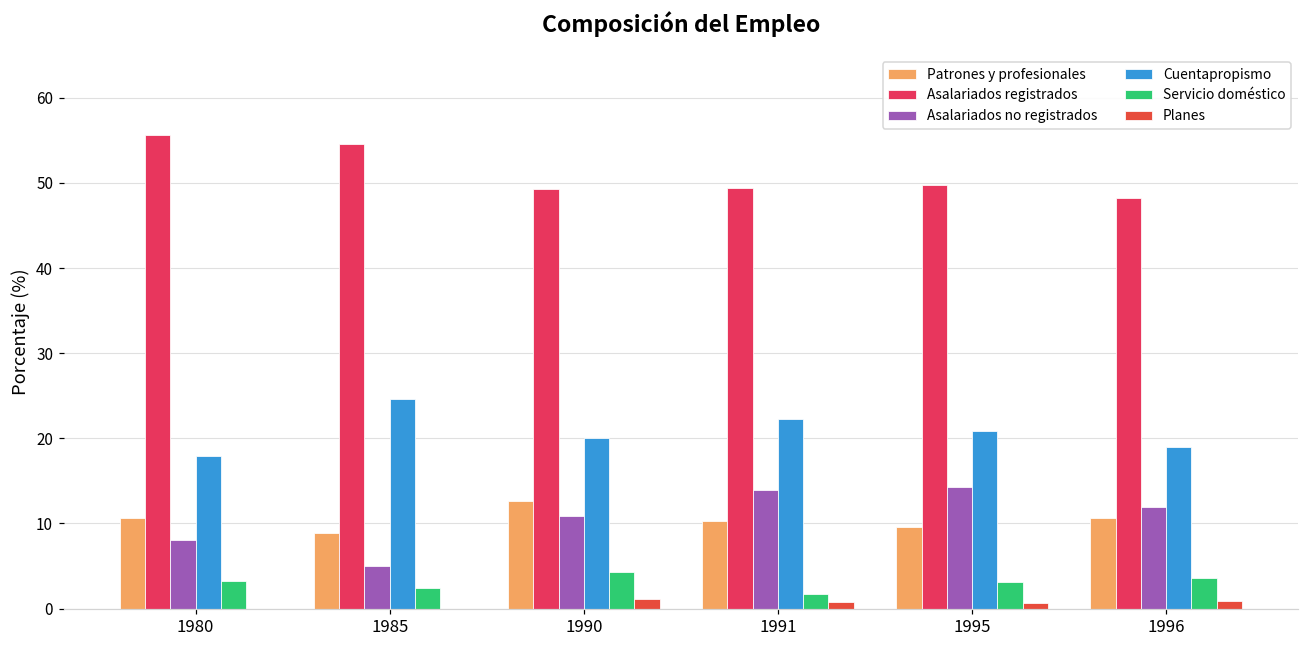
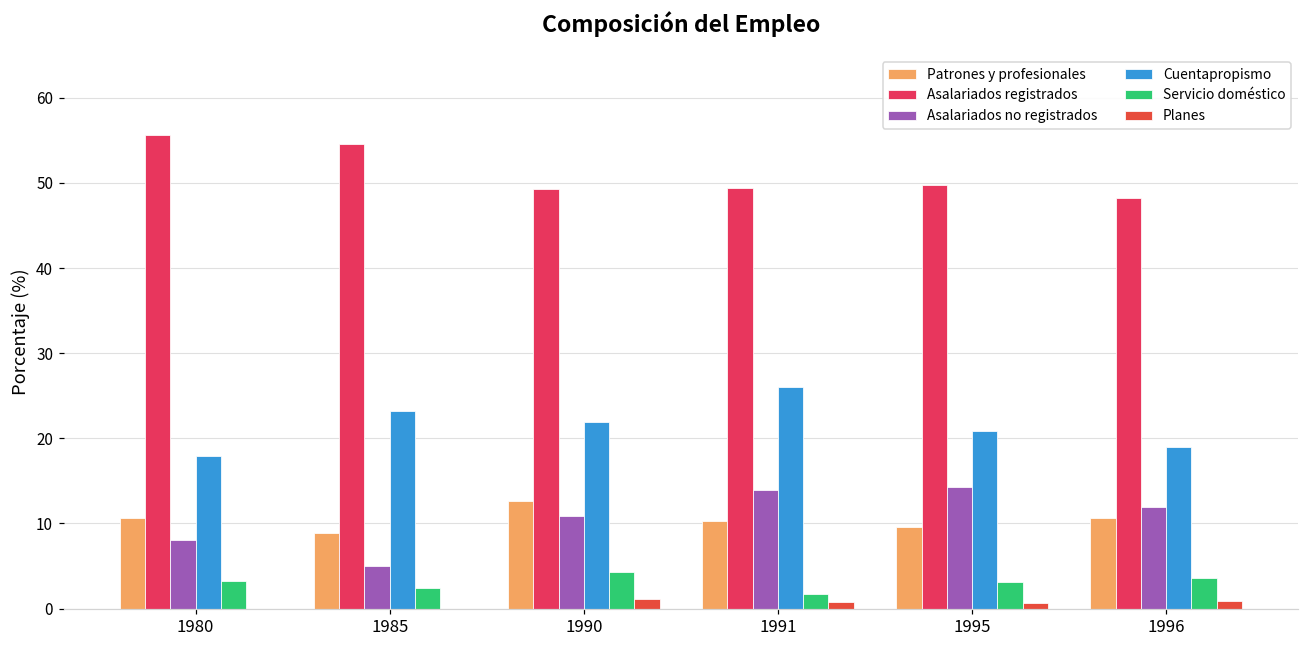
Cuentapropismo, 1985: 25 -> 23
Cuentapropismo, 1990: 20 -> 22
Cuentapropismo, 1991: 22 -> 26
